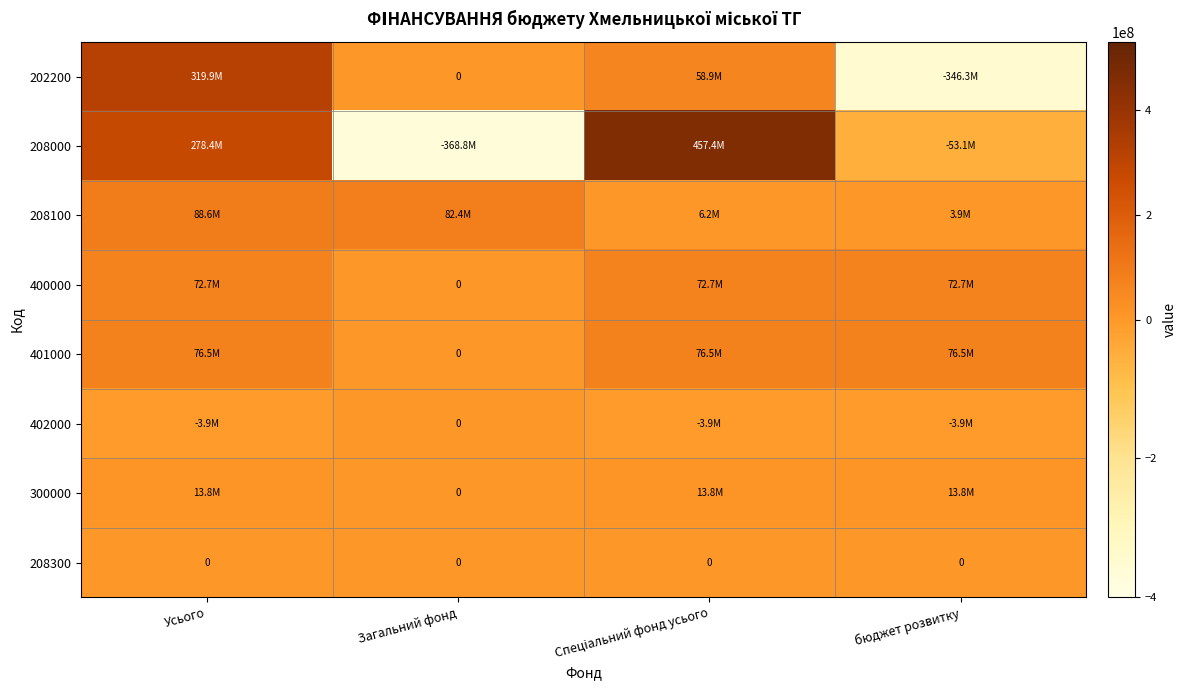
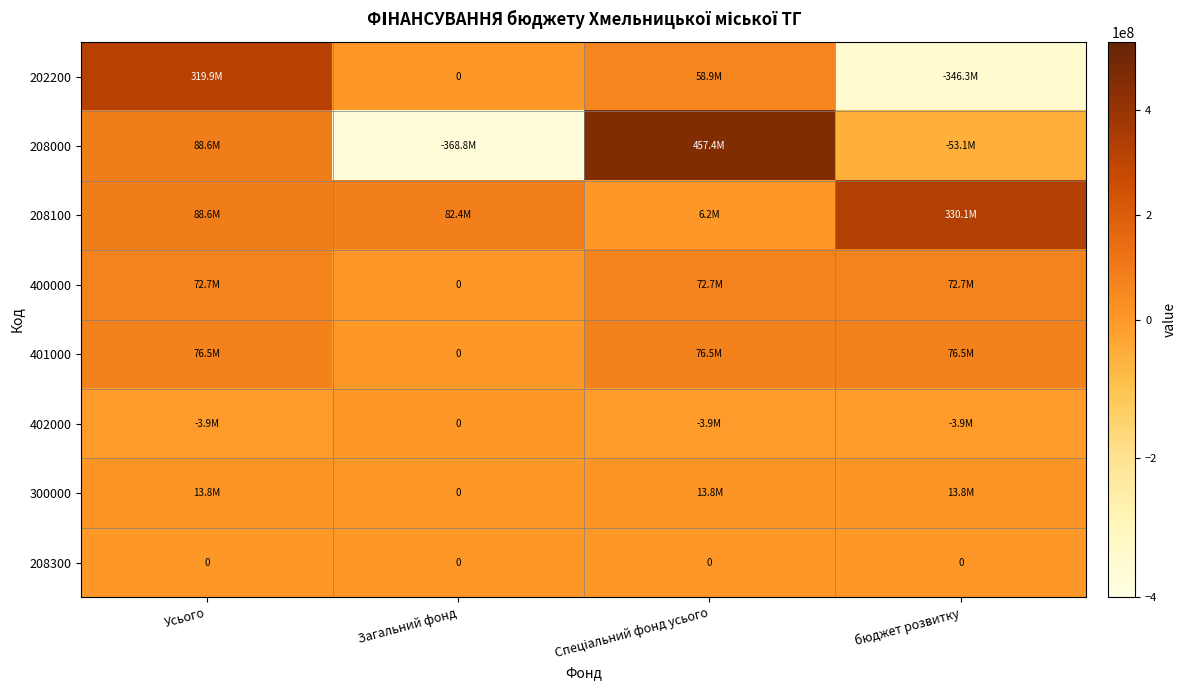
208000, Усього: 278.4M -> 88.6M
208100, бюджет розвитку: 3.9M -> 330.1M
